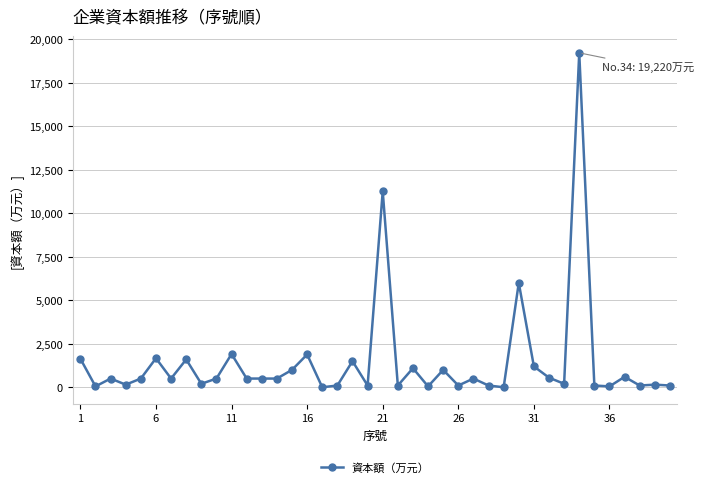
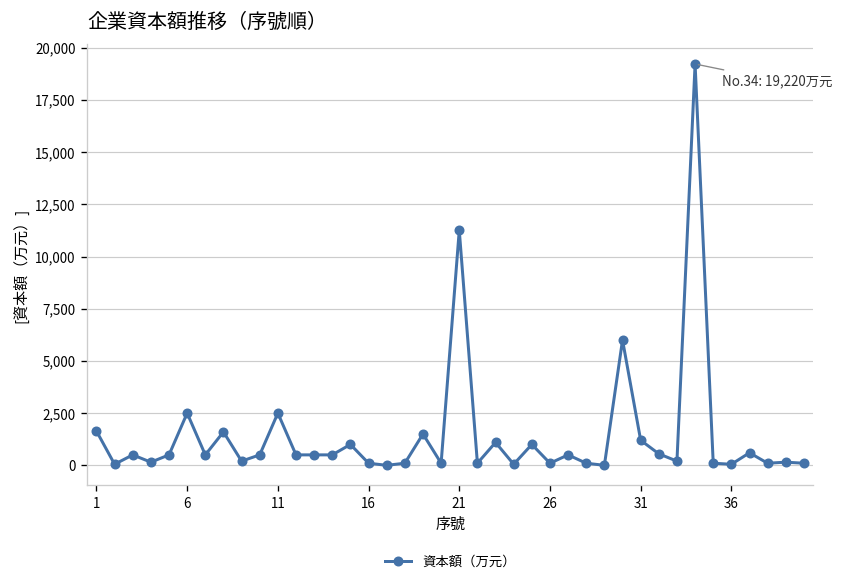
6: 1,700 -> 2,500
11: 1,900 -> 2,500
16: 1,900 -> 100
